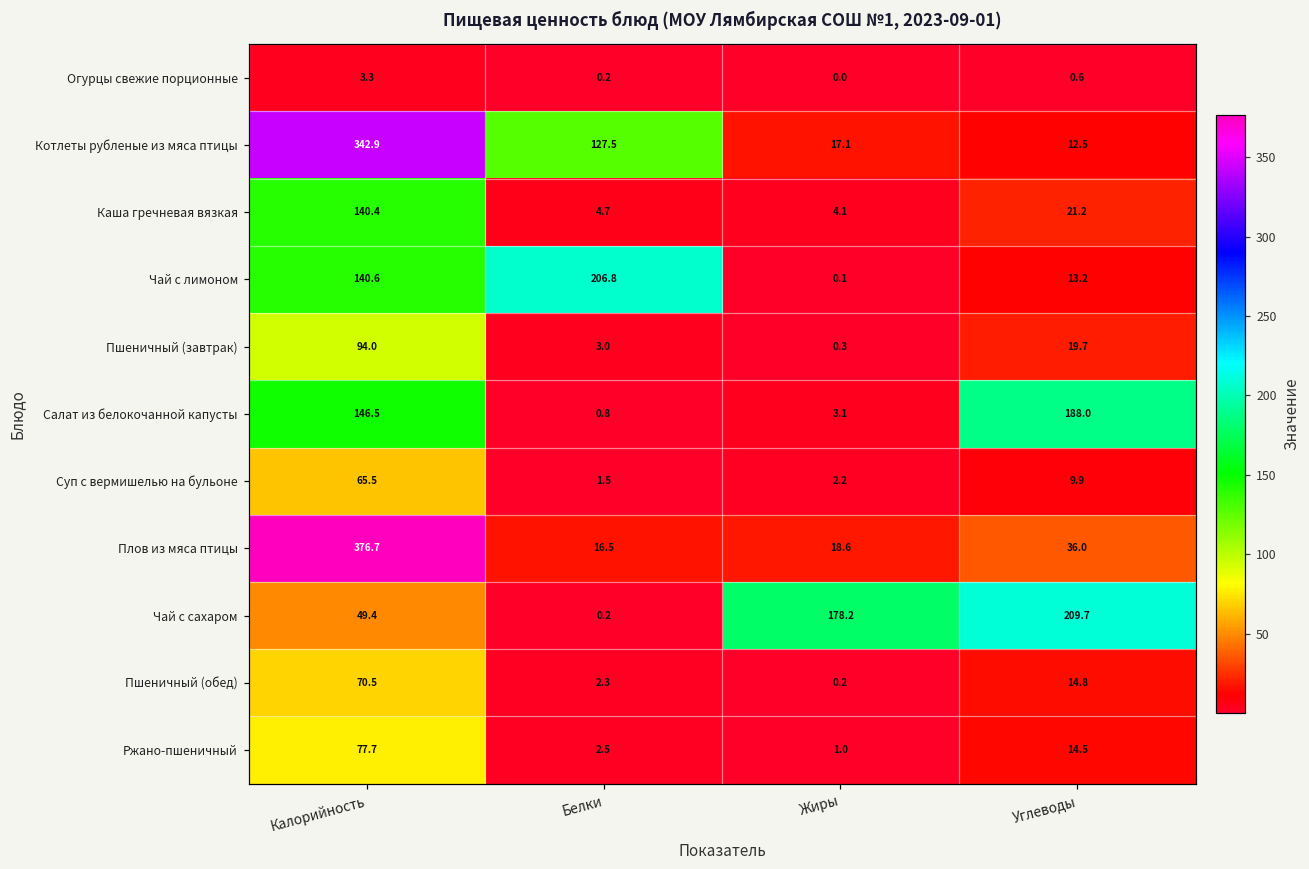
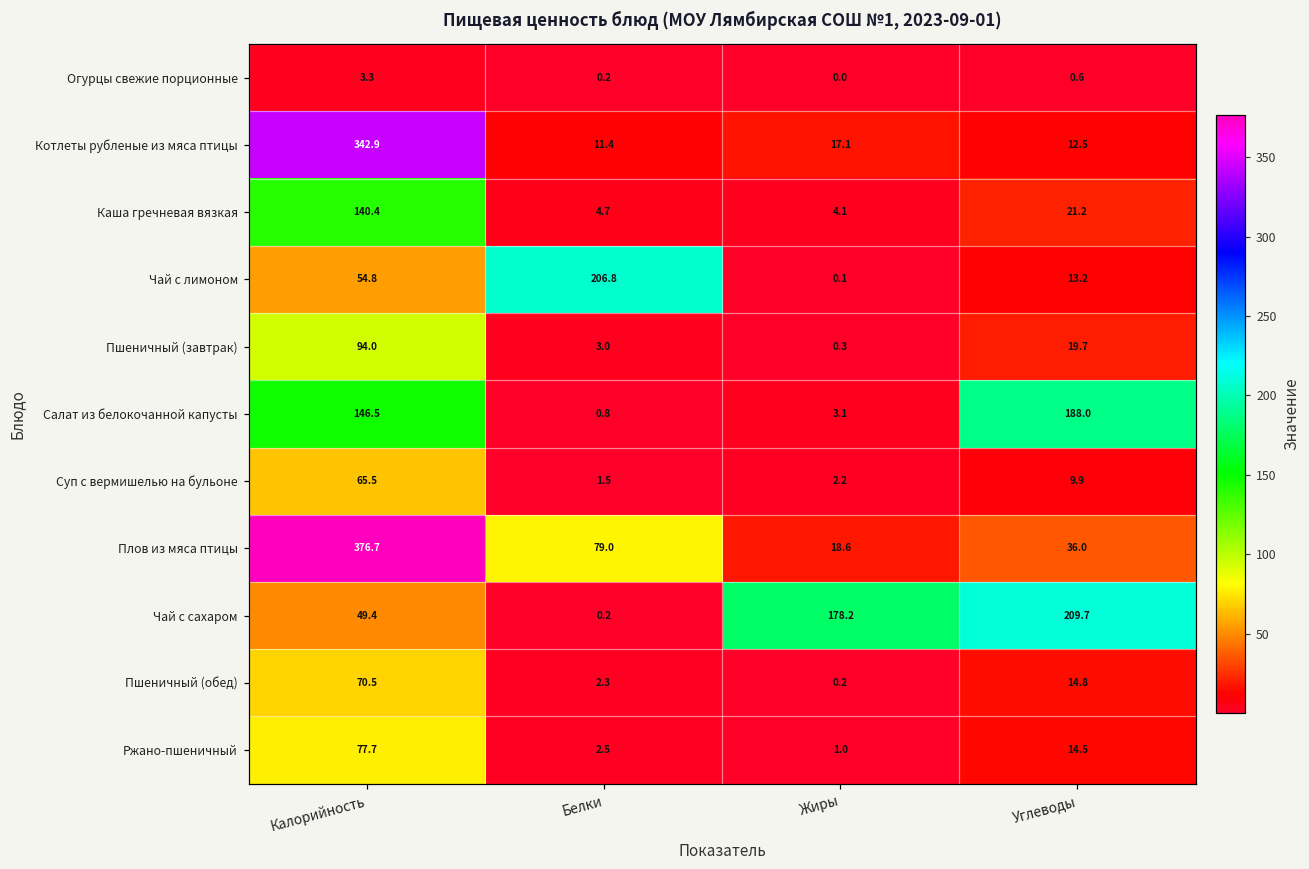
Котлеты рубленые из мяса птицы, Белки: 127.5 -> 11.4
Чай с лимоном, Калорийность: 140.6 -> 54.8
Плов из мяса птицы, Белки: 16.5 -> 79.0
